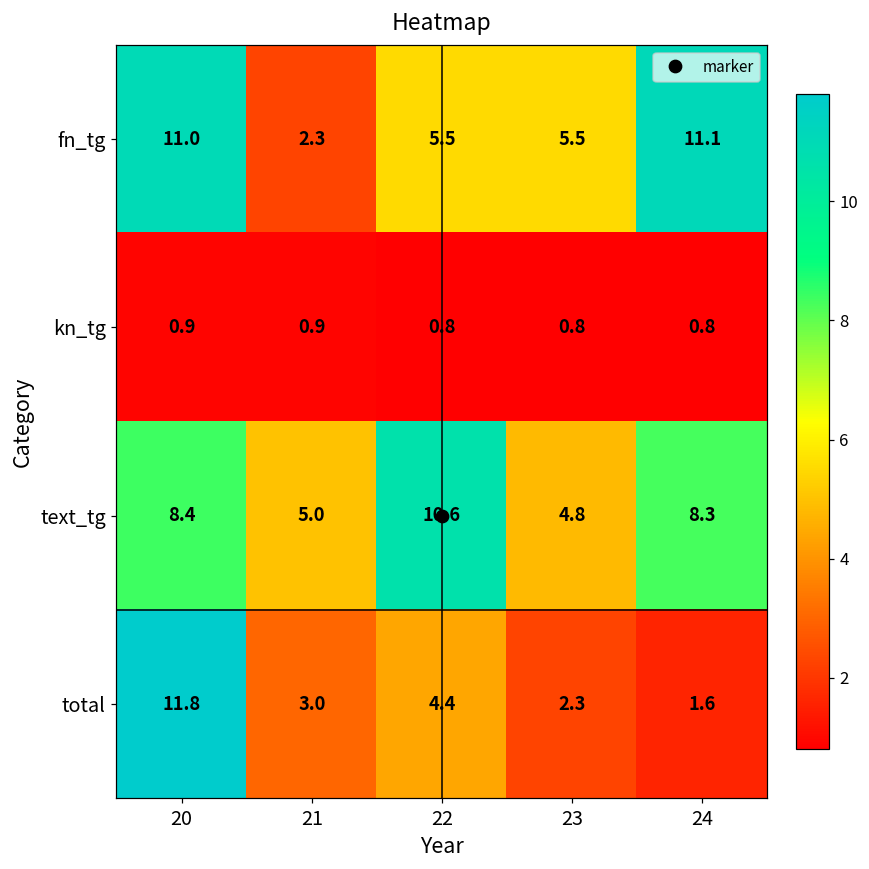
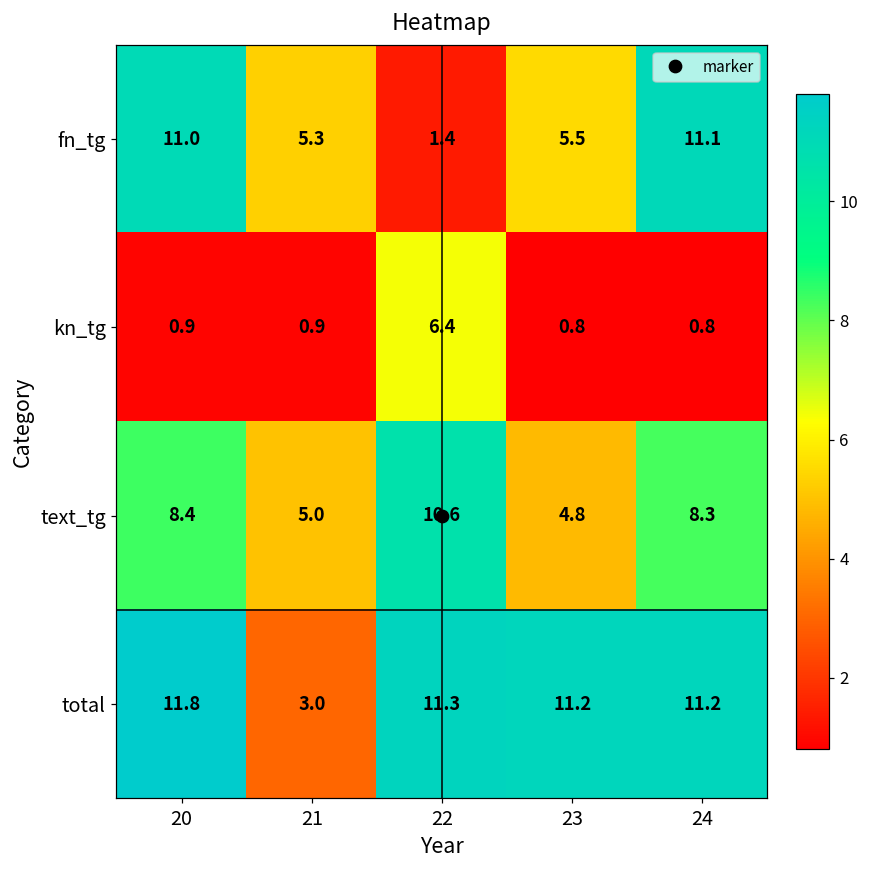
fn_tg, 21: 2.3 -> 5.3
fn_tg, 22: 5.5 -> 1.4
kn_tg, 22: 0.8 -> 6.4
total, 22: 4.4 -> 11.3
total, 23: 2.3 -> 11.2
total, 24: 1.6 -> 11.2
